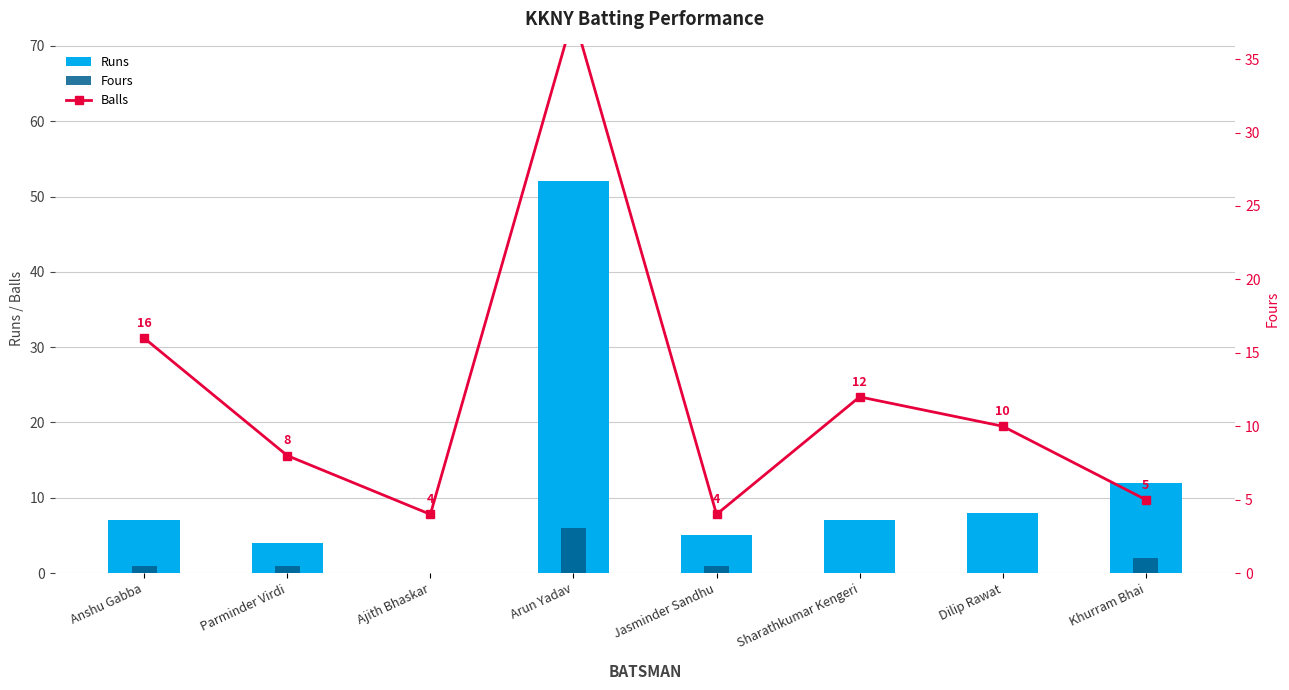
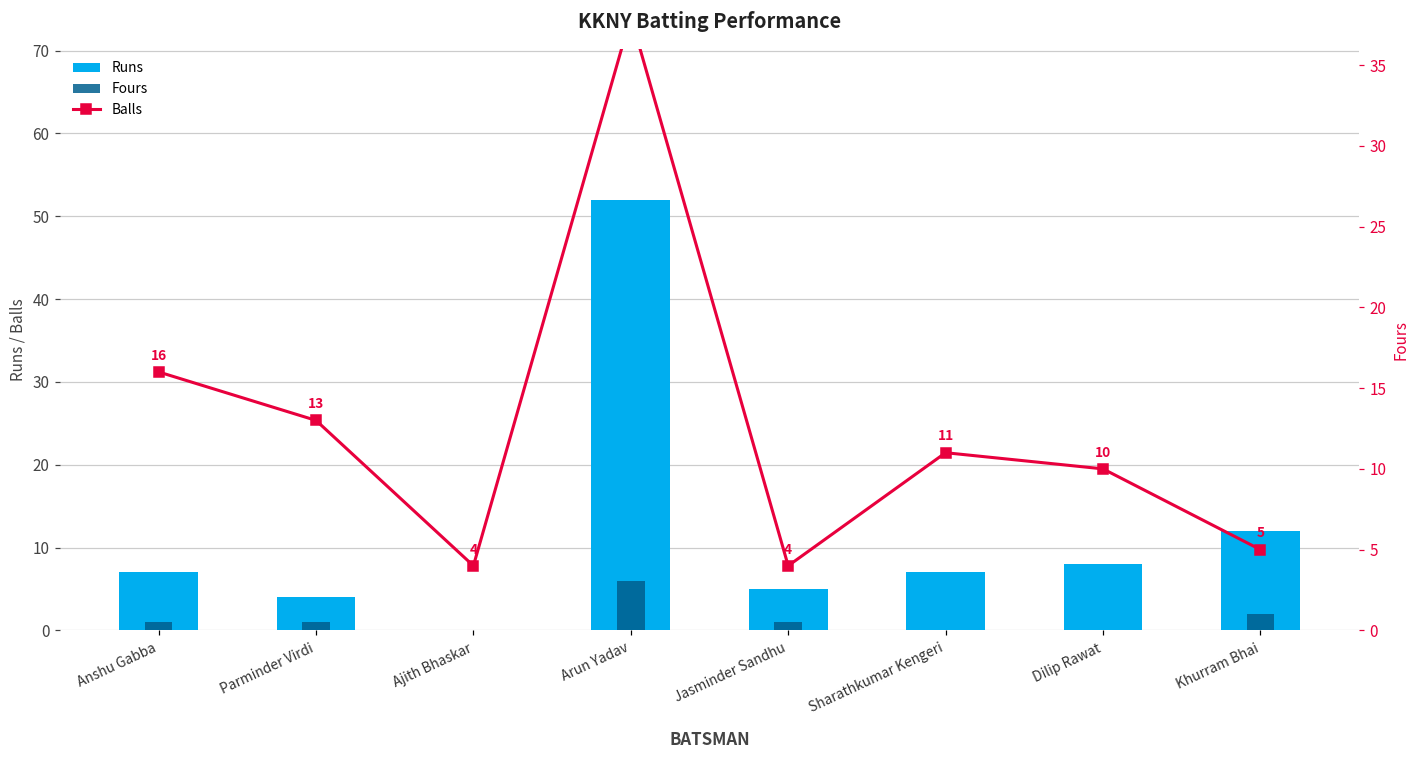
Balls, Parminder Virdi: 8 -> 13
Balls, Sharathkumar Kengeri: 12 -> 11
